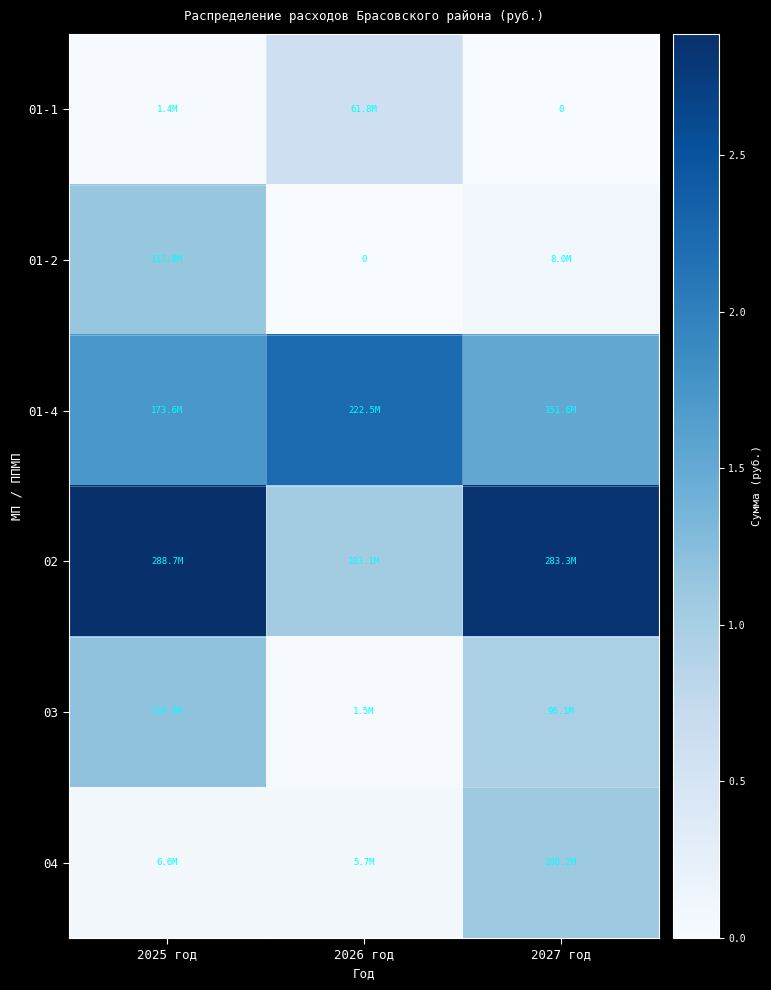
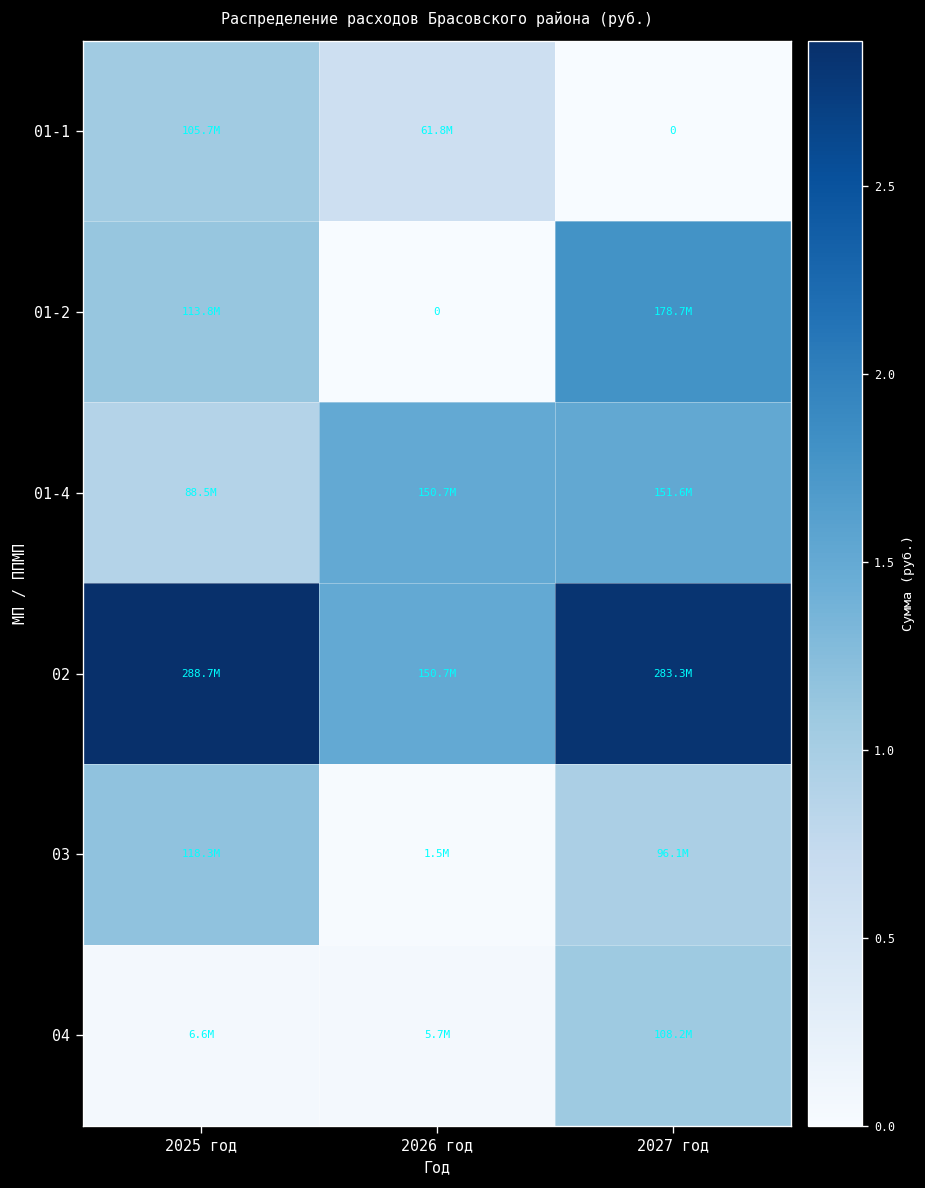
01-1, 2025 год: 1.4M -> 105.7M
01-2, 2027 год: 8.0M -> 178.7M
01-4, 2025 год: 173.6M -> 88.5M
01-4, 2026 год: 222.5M -> 150.7M
02, 2026 год: 103.1M -> 150.7M
